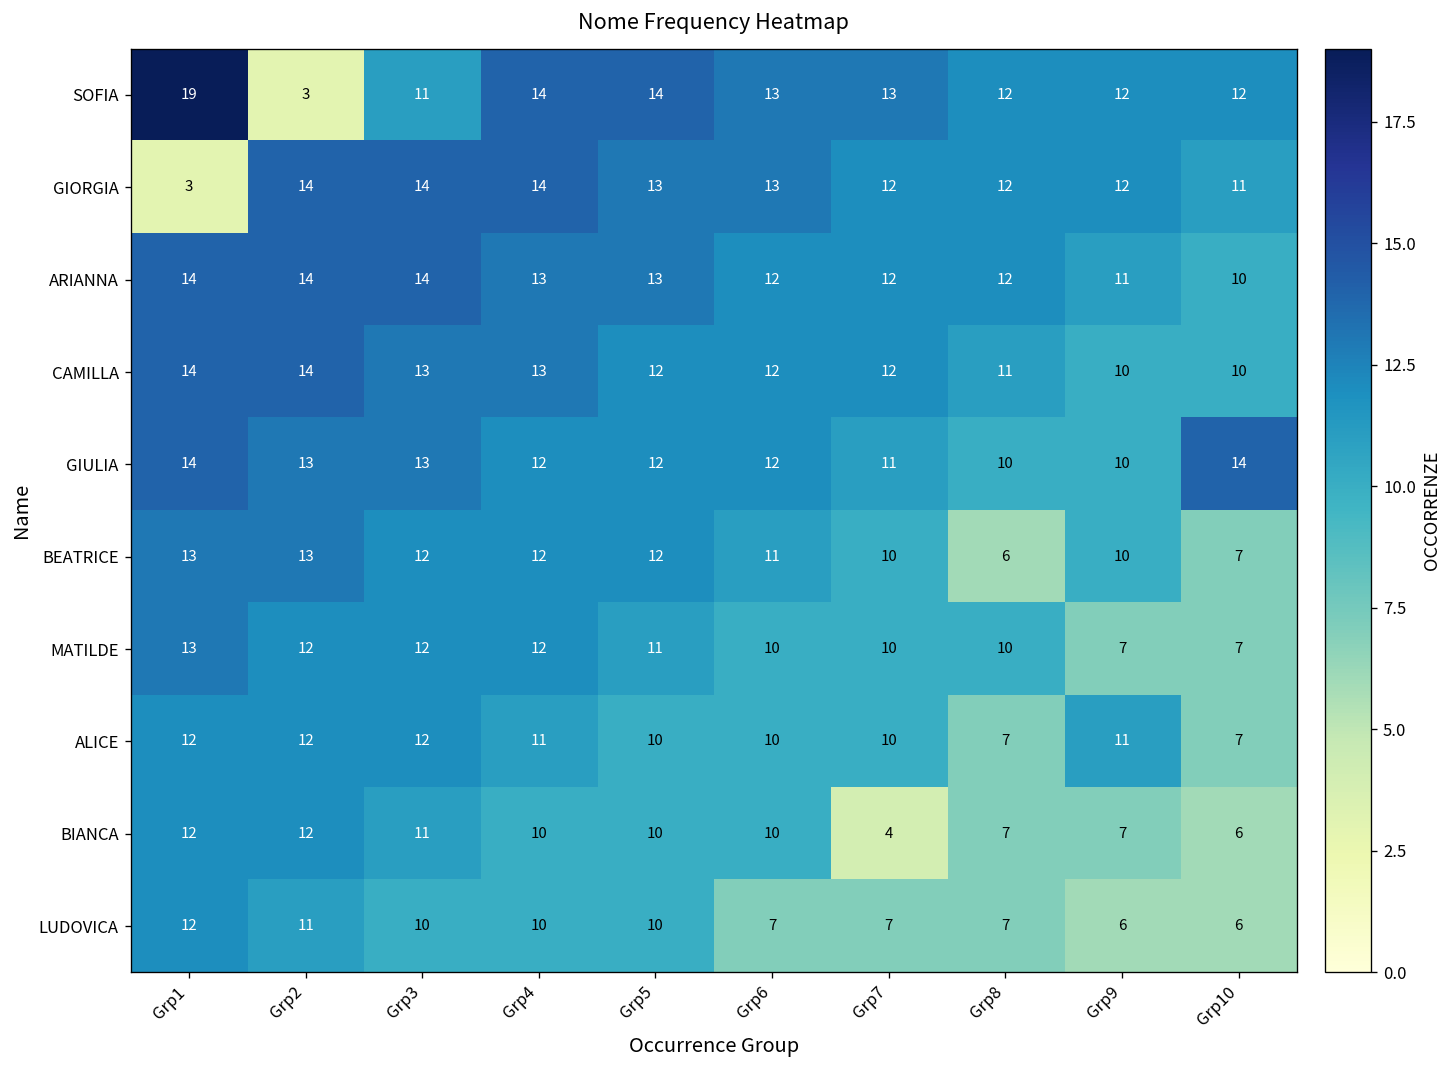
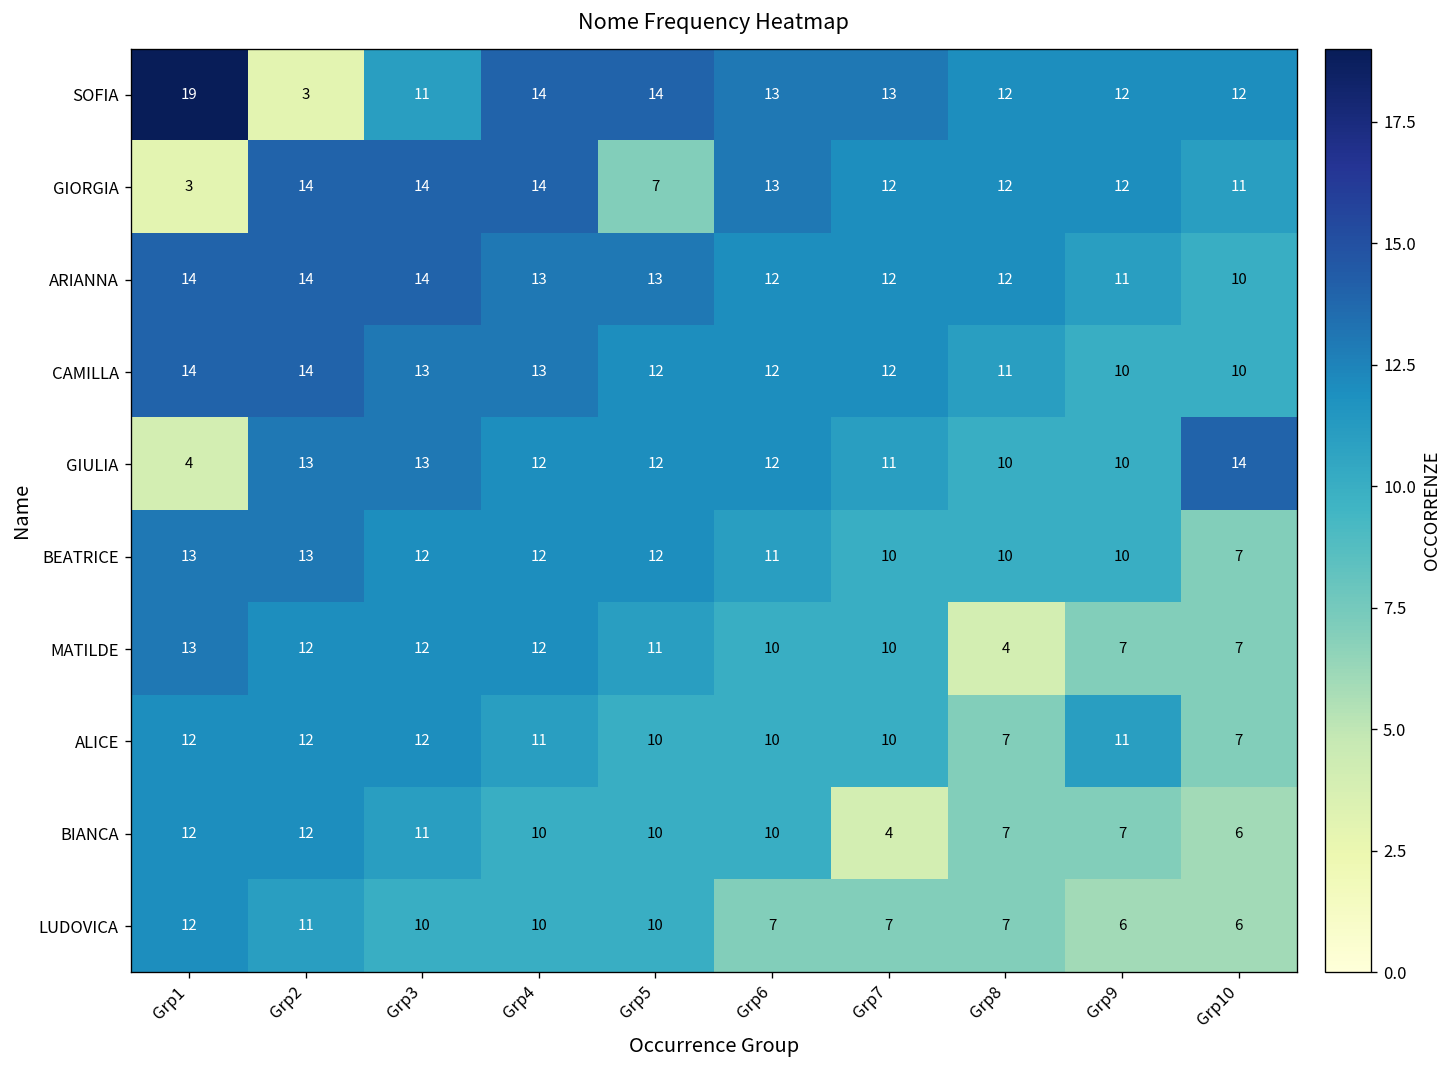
GIORGIA, Grp5: 13 -> 7
GIULIA, Grp1: 14 -> 4
BEATRICE, Grp8: 6 -> 10
MATILDE, Grp8: 10 -> 4
